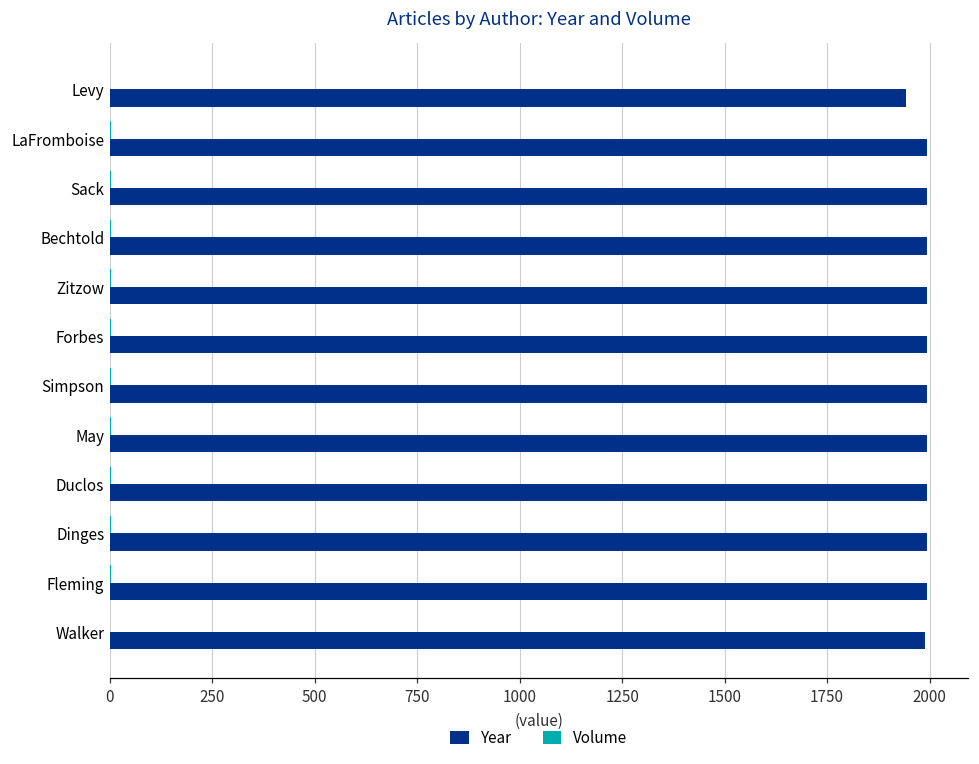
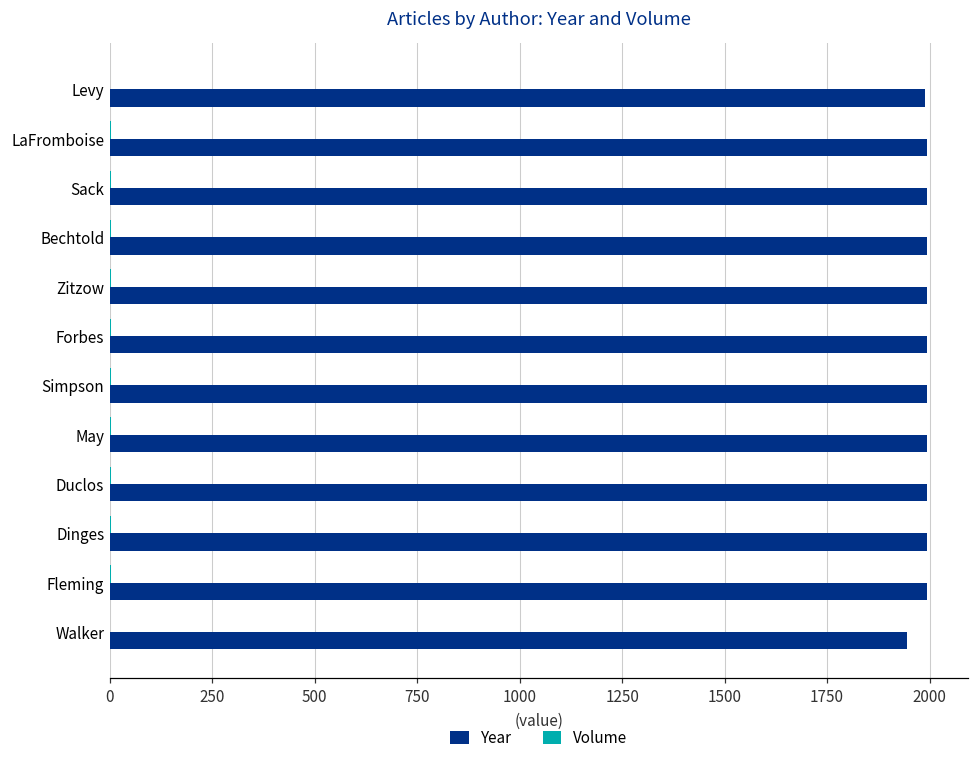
Year, Levy: 1940 -> 1990
Year, Walker: 1990 -> 1950
